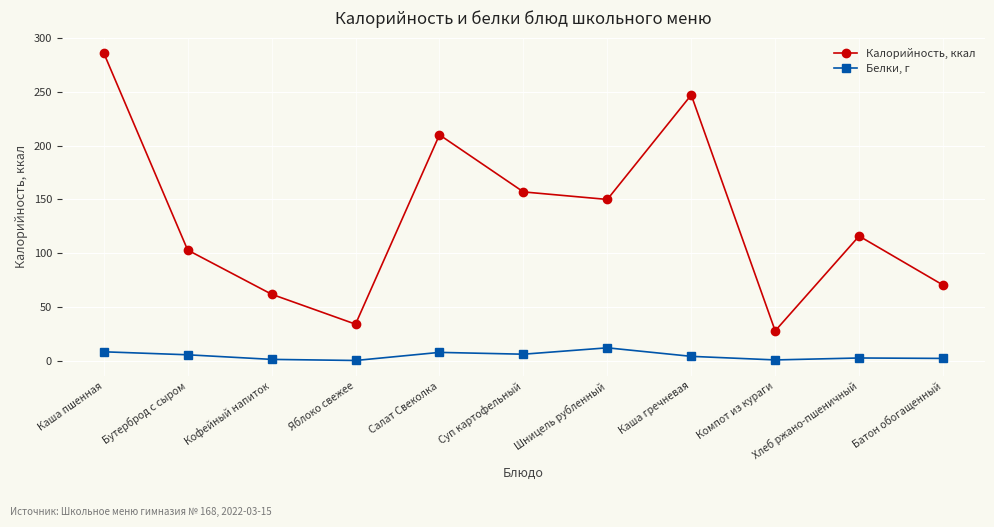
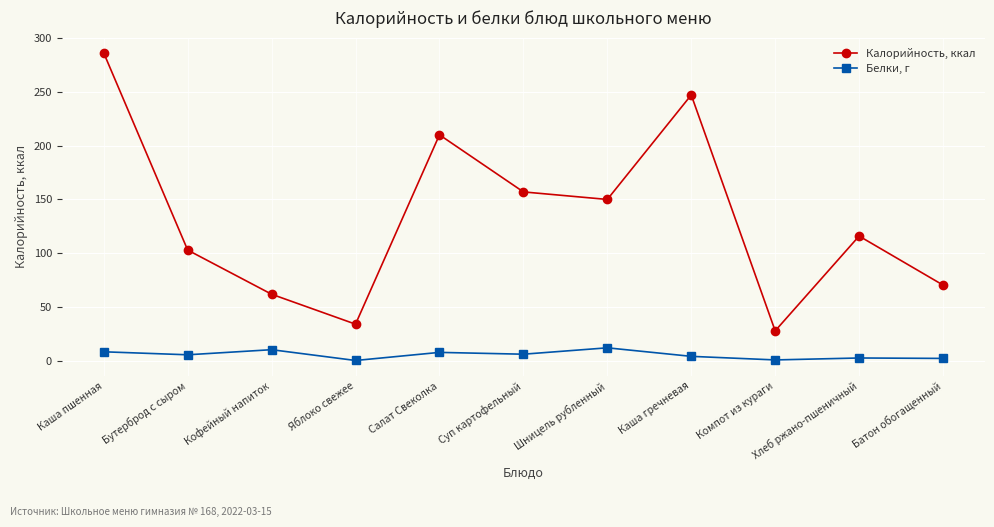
Белки, г, Кофейный напиток: 2 -> 11
